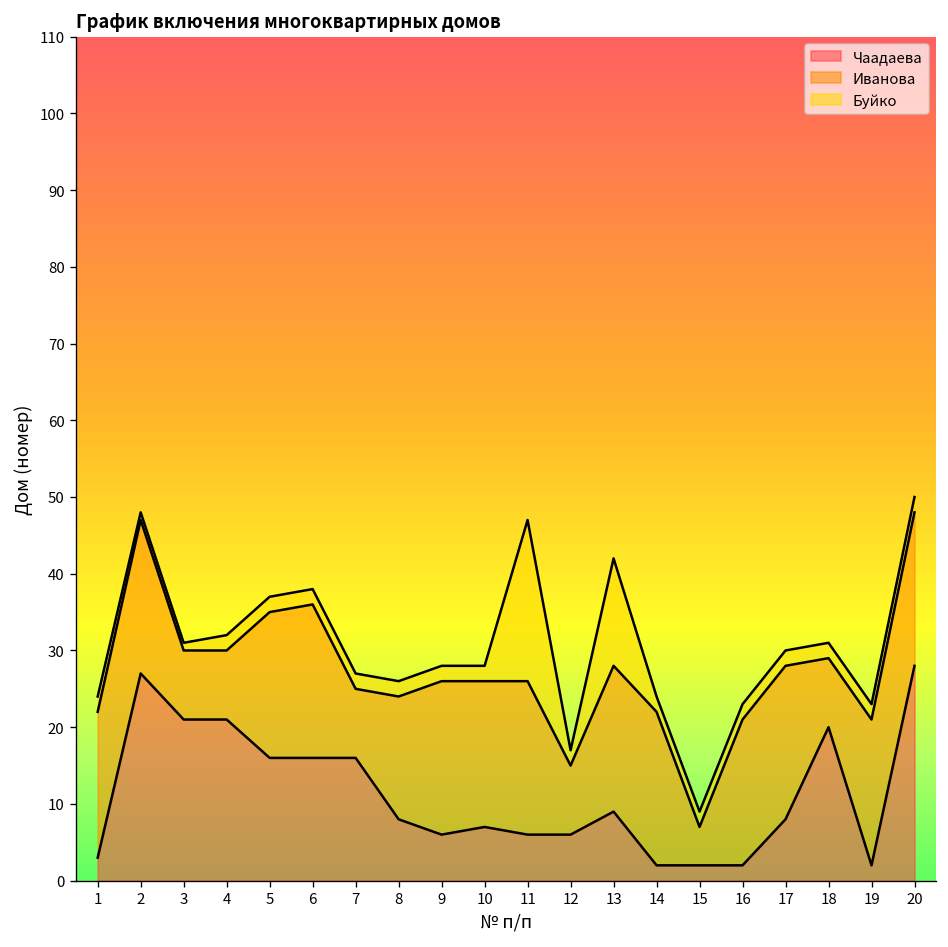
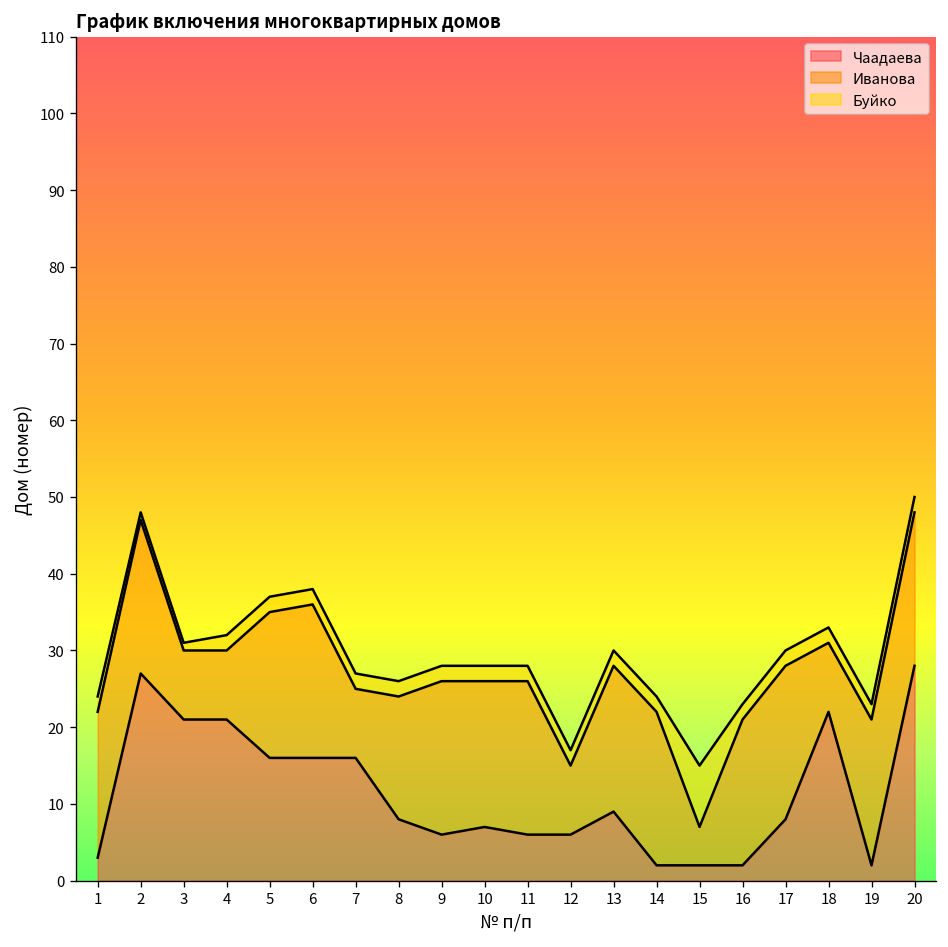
Буйко, 11: 21 -> 2
Буйко, 13: 14 -> 2
Буйко, 15: 2 -> 8
Чаадаева, 18: 20 -> 22
